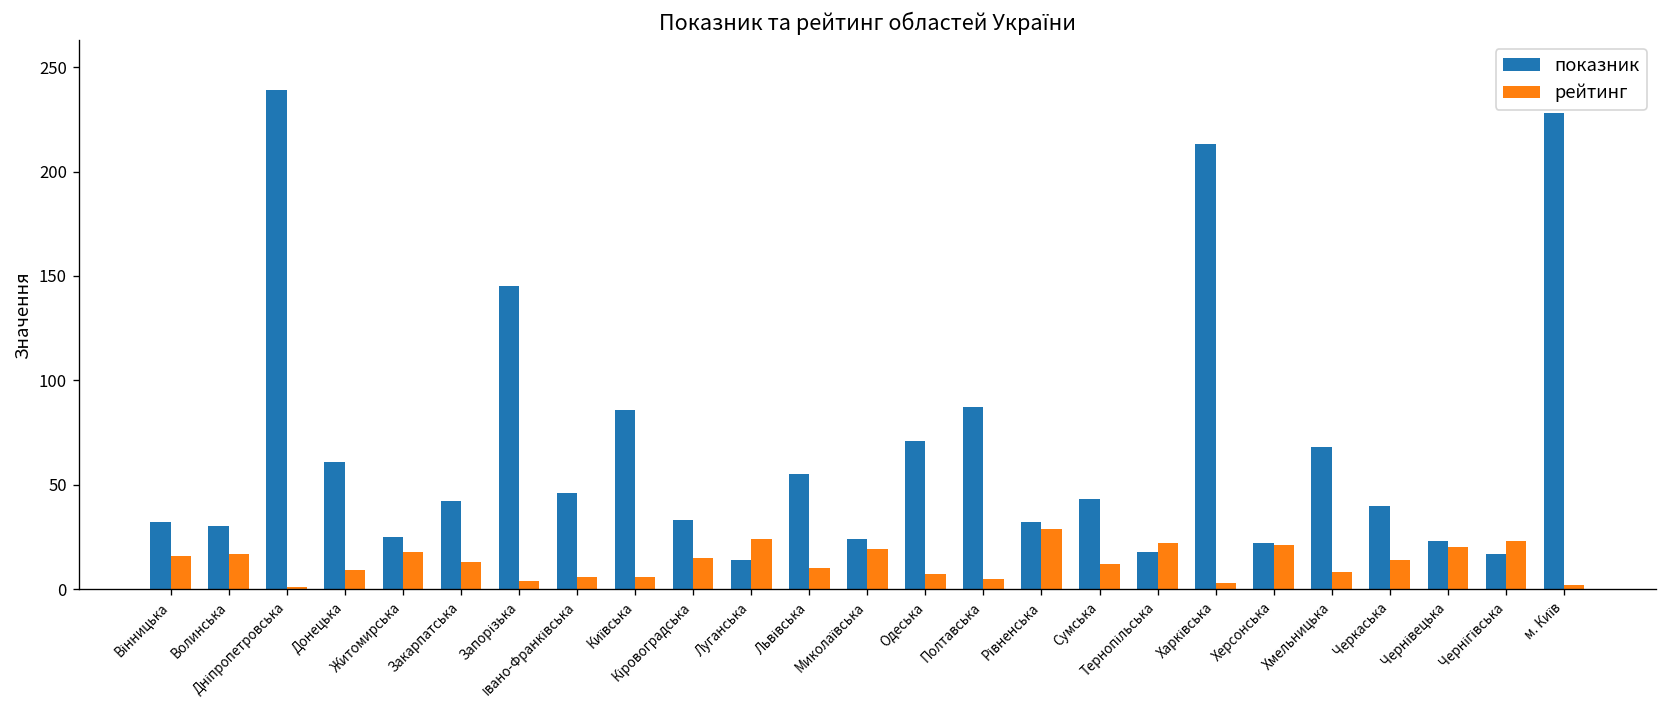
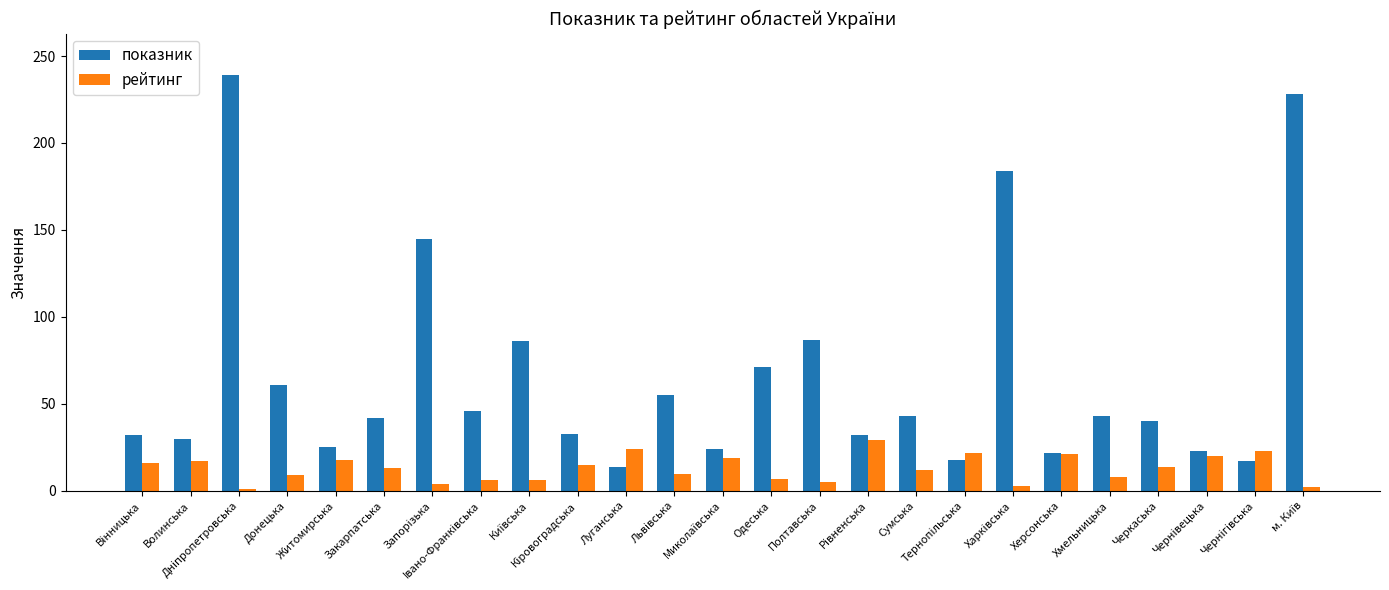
показник, Харківська: 213 -> 184
показник, Хмельницька: 68 -> 43
